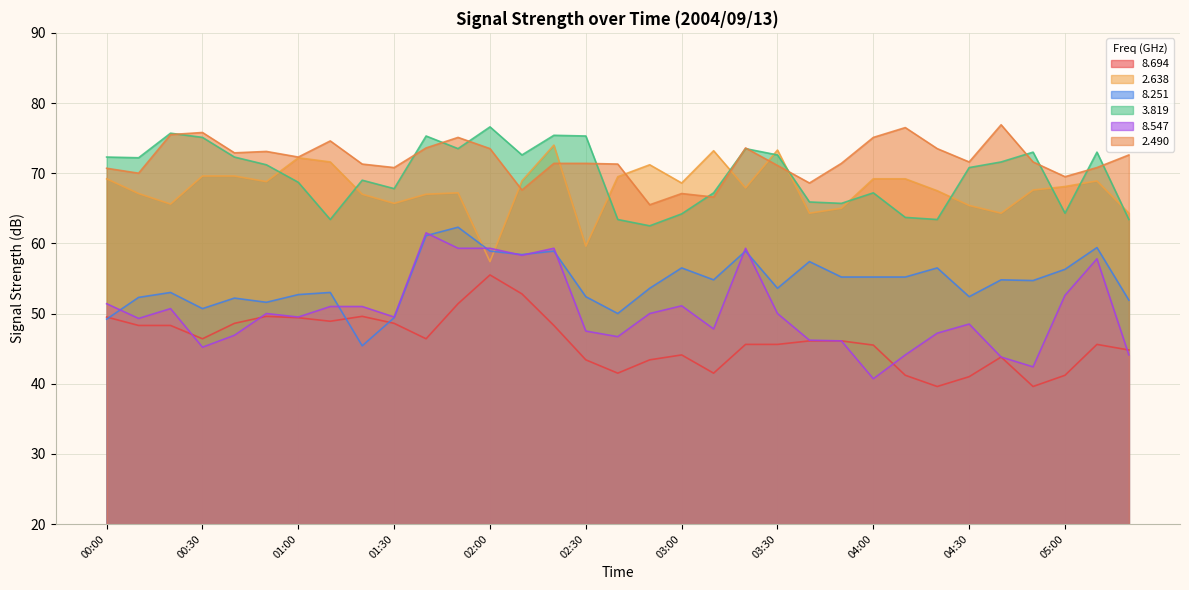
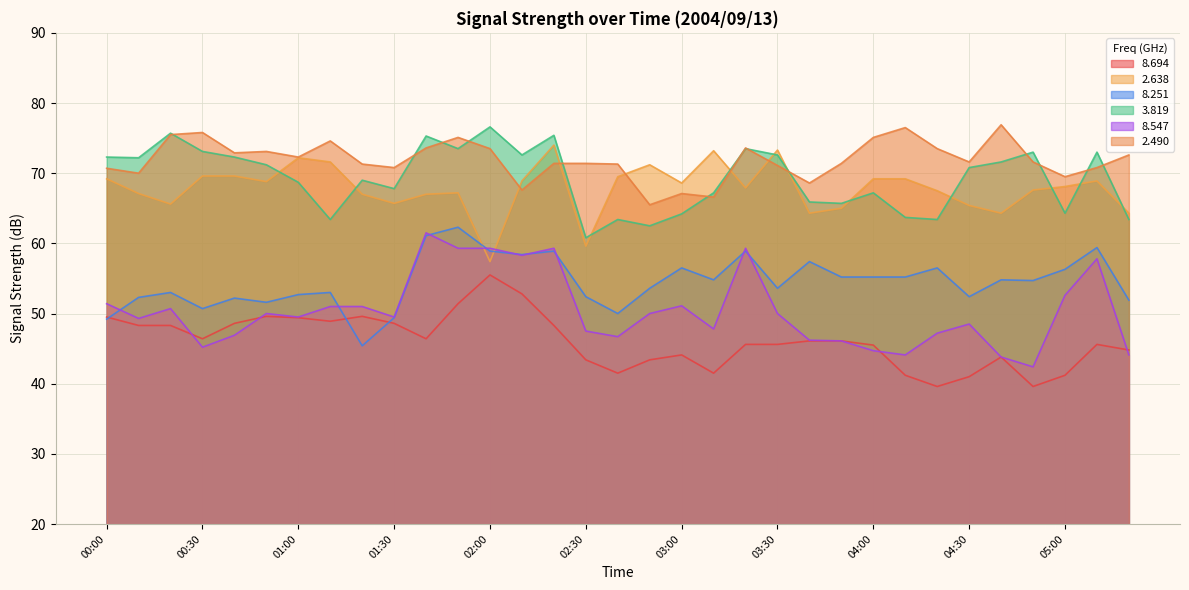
3.819, 00:30: 75 -> 73
3.819, 02:30: 75 -> 61
8.547, 04:00: 41 -> 45
